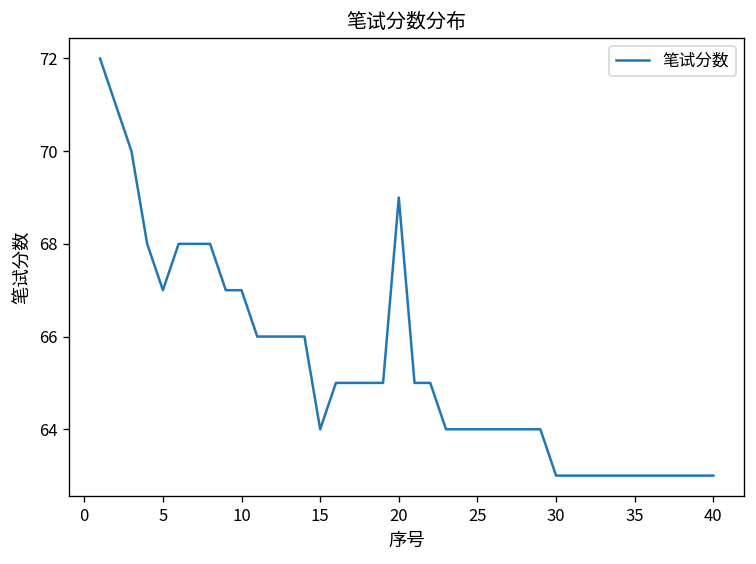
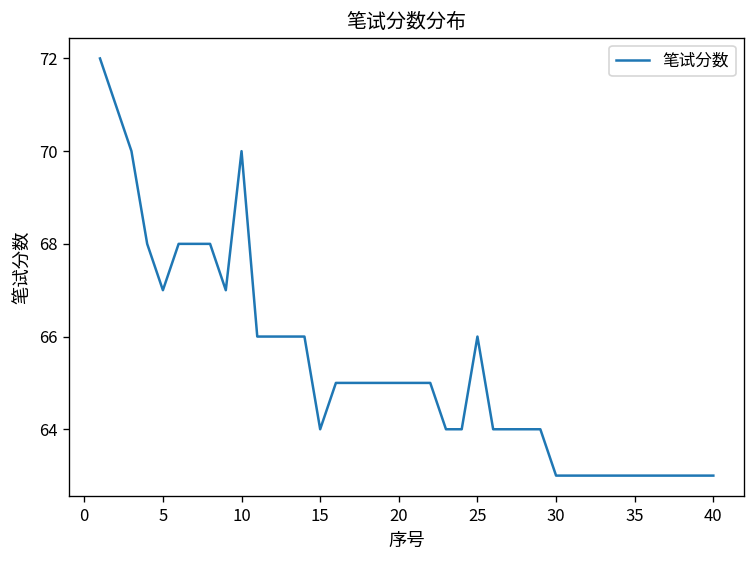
10: 67 -> 70
20: 69 -> 65
25: 64 -> 66
